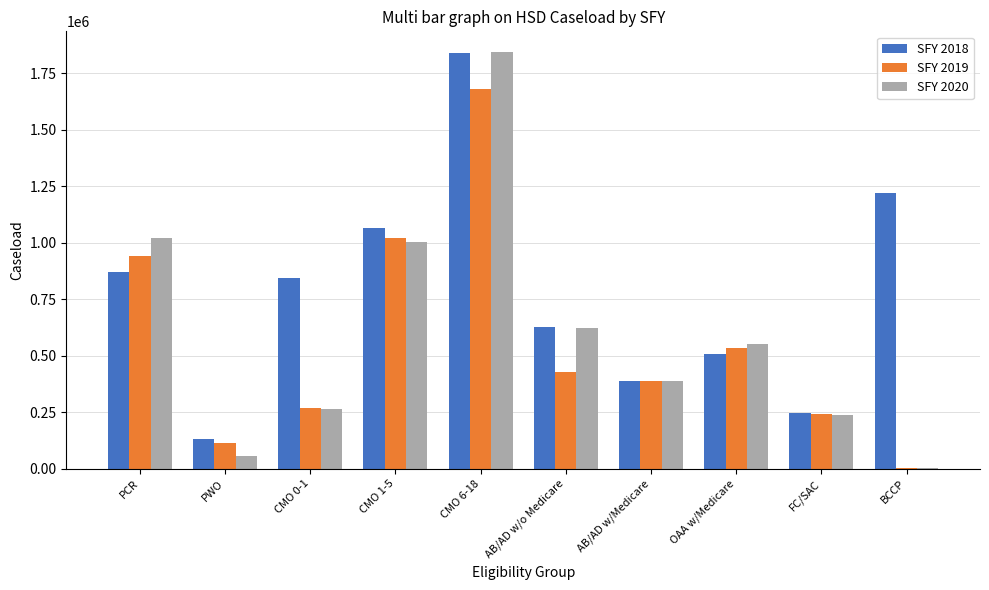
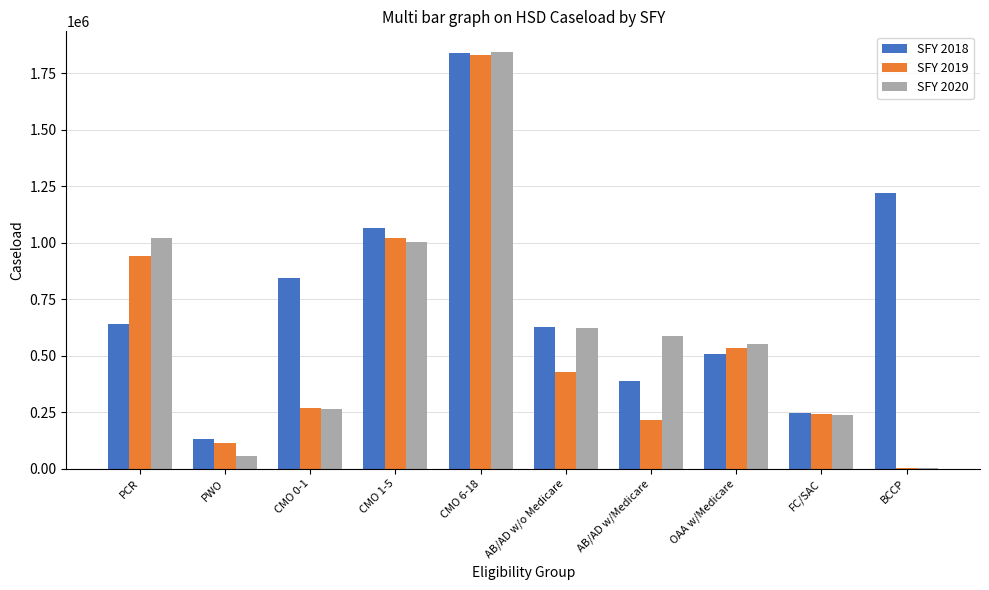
SFY 2018, PCR: 870000 -> 640000
SFY 2019, CMO 6-18: 1680000 -> 1830000
SFY 2019, AB/AD w/Medicare: 390000 -> 220000
SFY 2020, AB/AD w/Medicare: 390000 -> 590000
